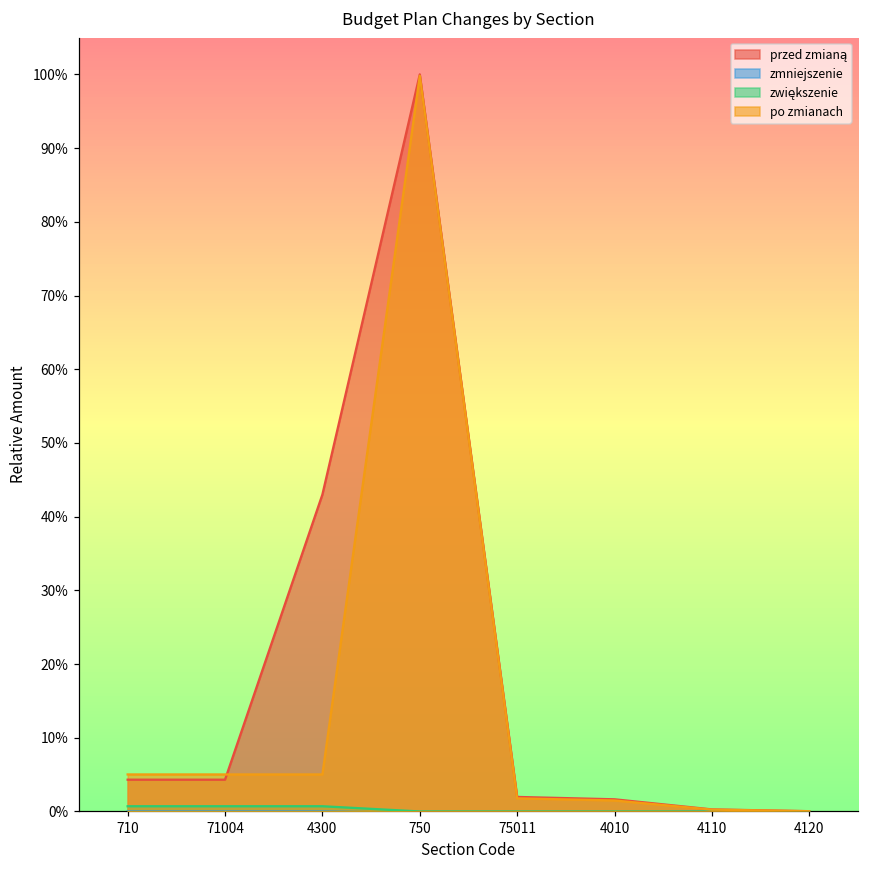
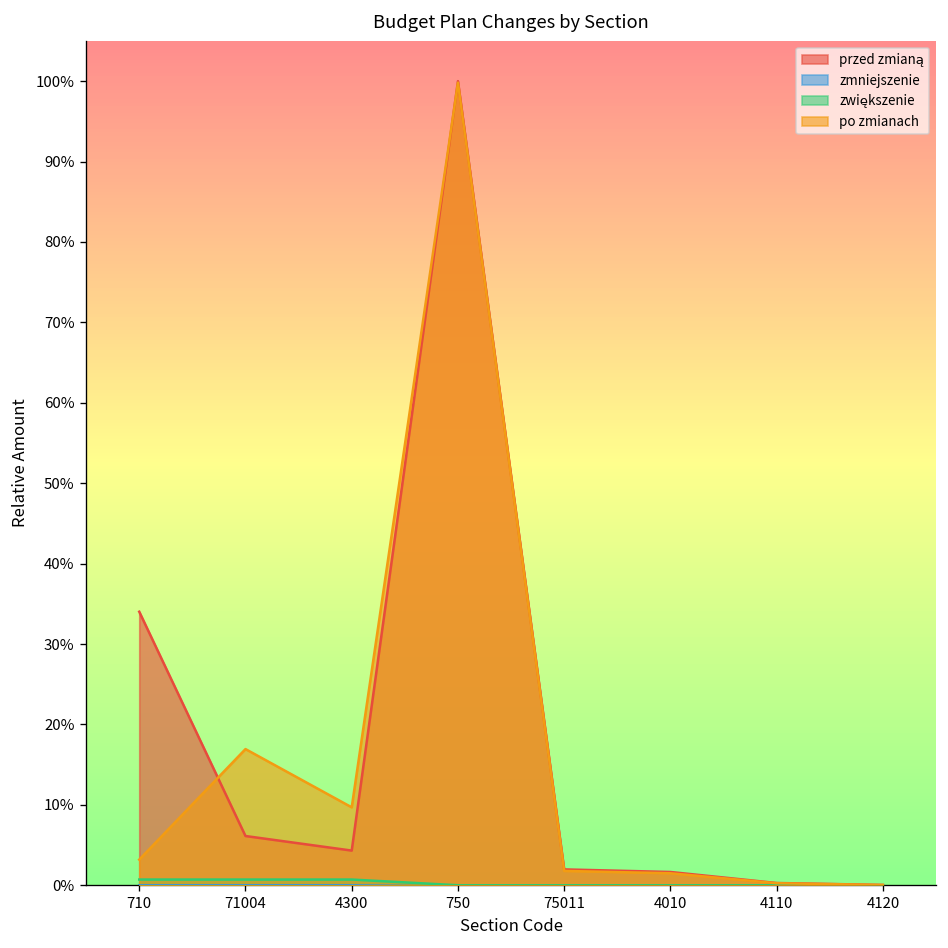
przed zmianą, 710: 4% -> 34%
po zmianach, 710: 5% -> 3%
przed zmianą, 71004: 4% -> 6%
po zmianach, 71004: 5% -> 17%
przed zmianą, 4300: 43% -> 4%
po zmianach, 4300: 5% -> 10%
